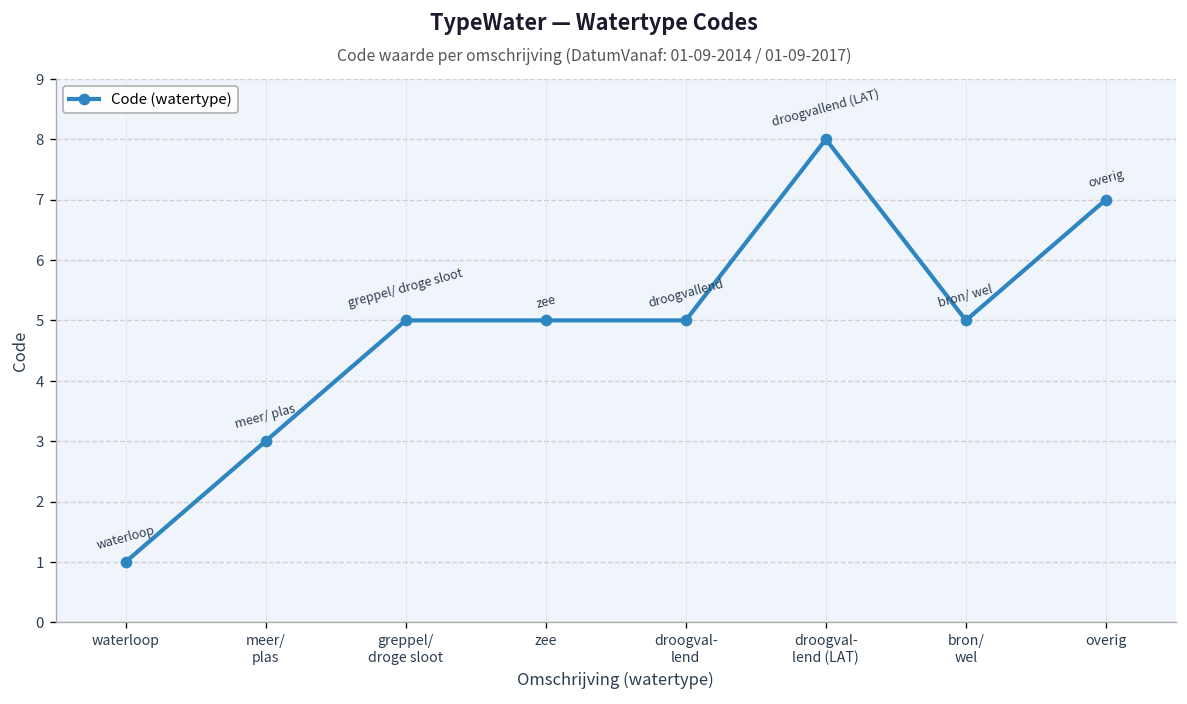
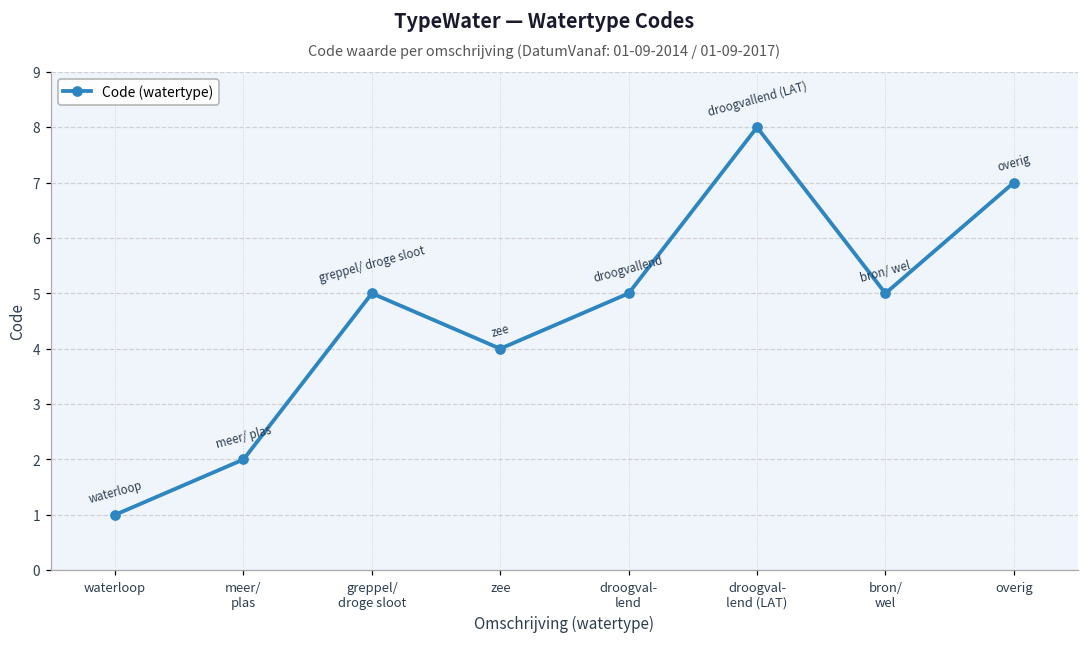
meer/ plas: 3 -> 2
zee: 5 -> 4
